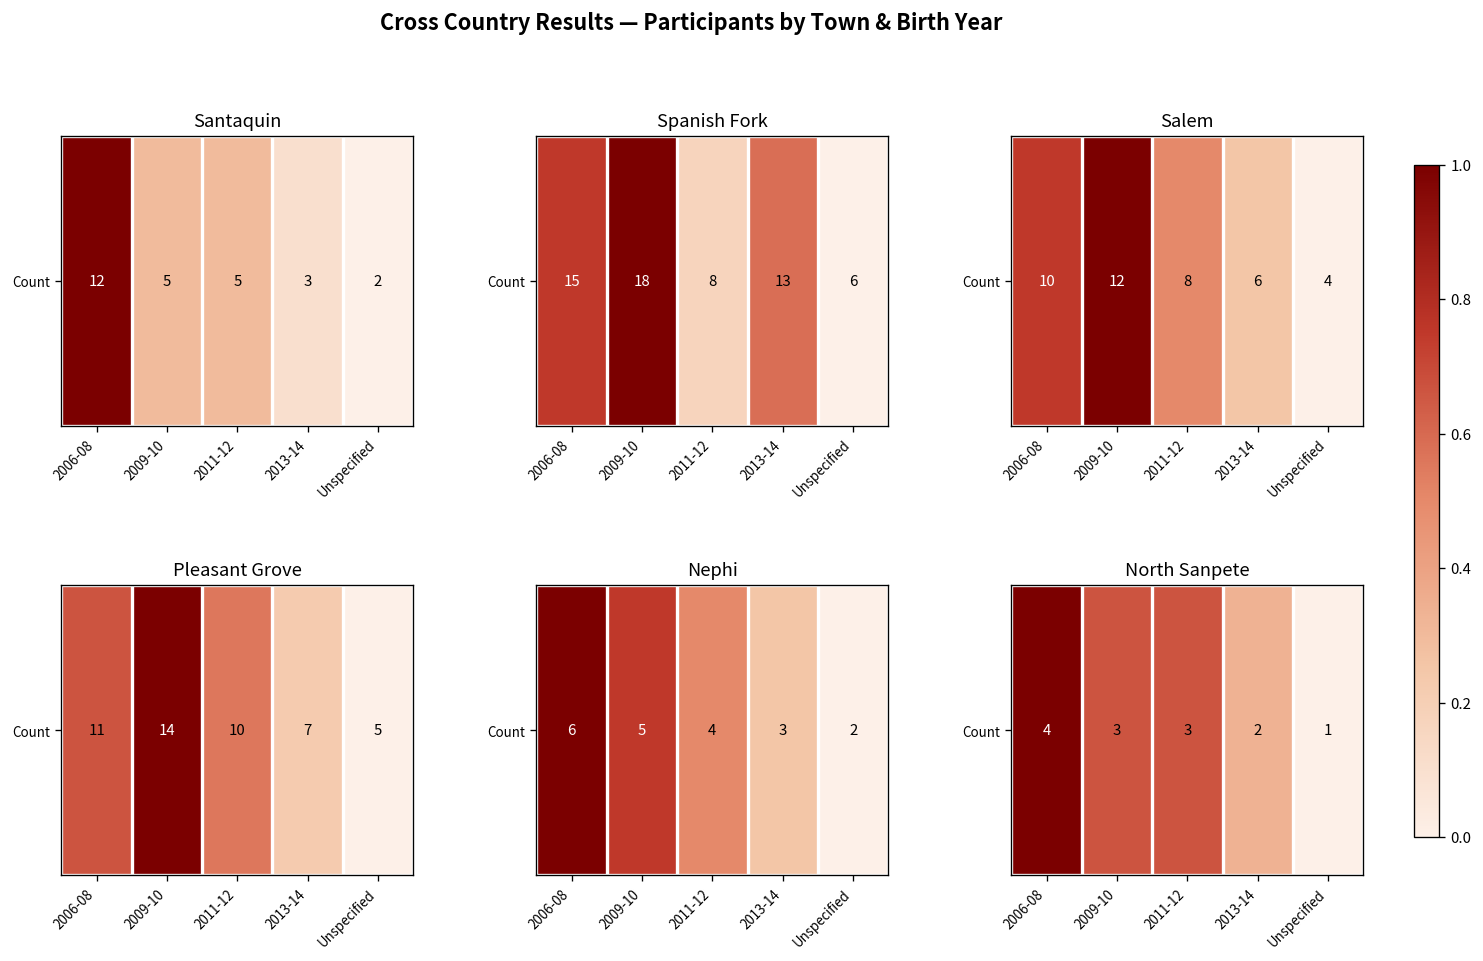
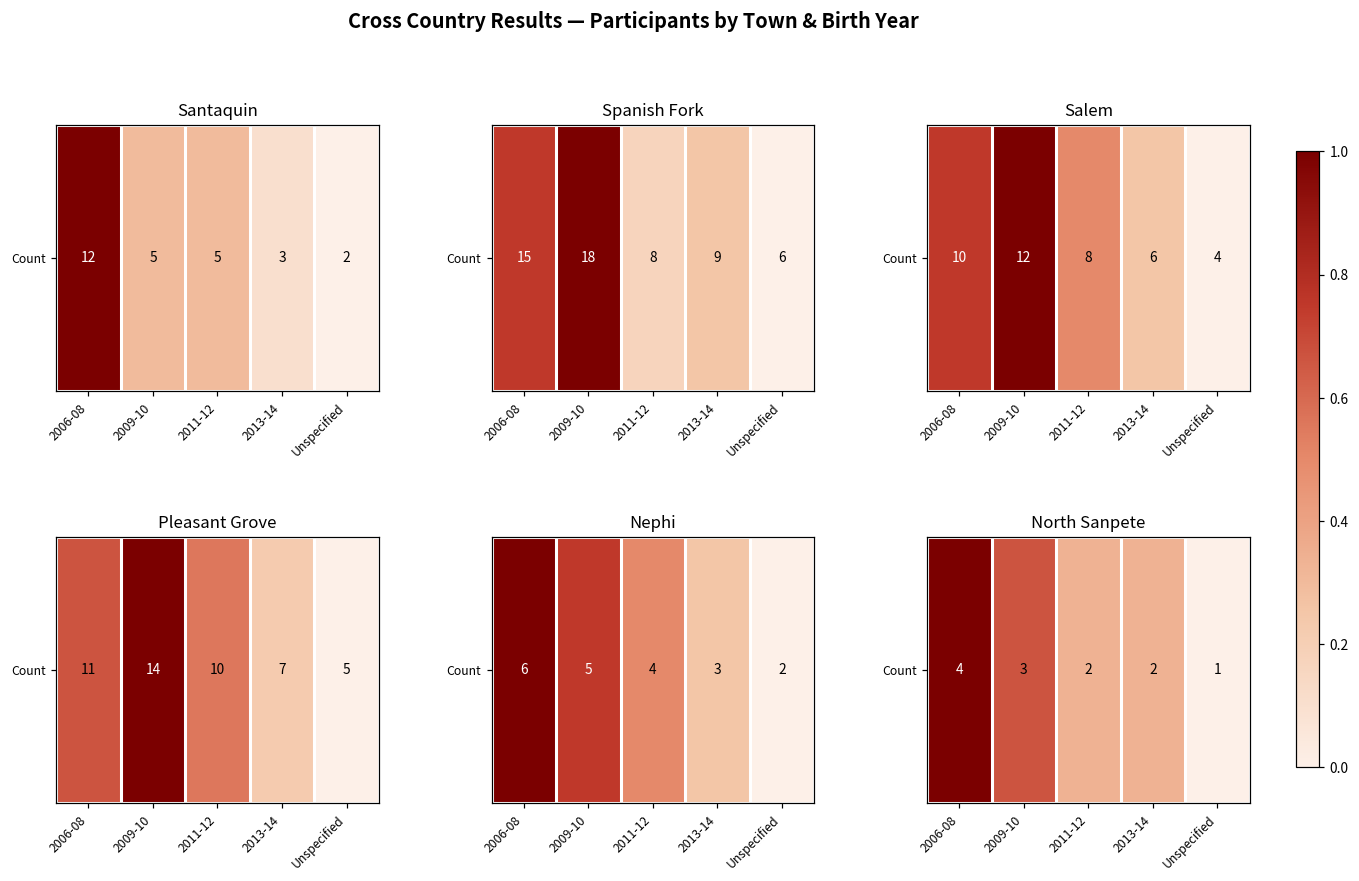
Spanish Fork, Count, 2013-14: 13 -> 9
North Sanpete, Count, 2011-12: 3 -> 2
